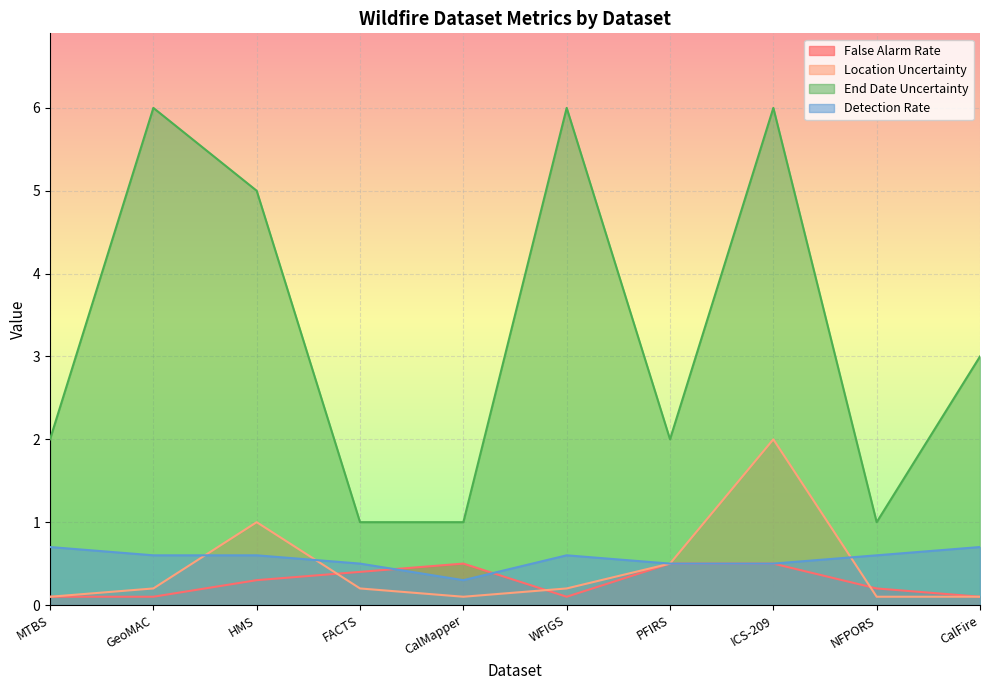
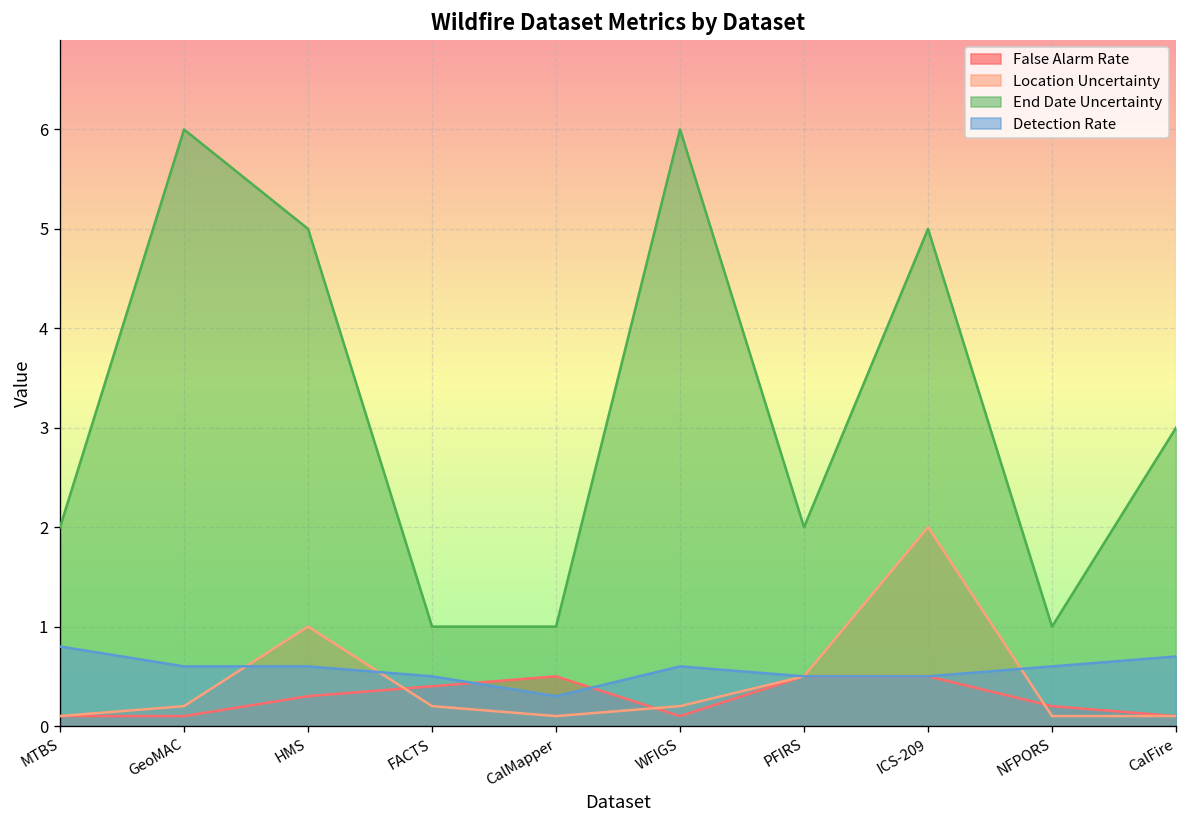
Detection Rate, MTBS: 0.7 -> 0.8
End Date Uncertainty, ICS-209: 6 -> 5
